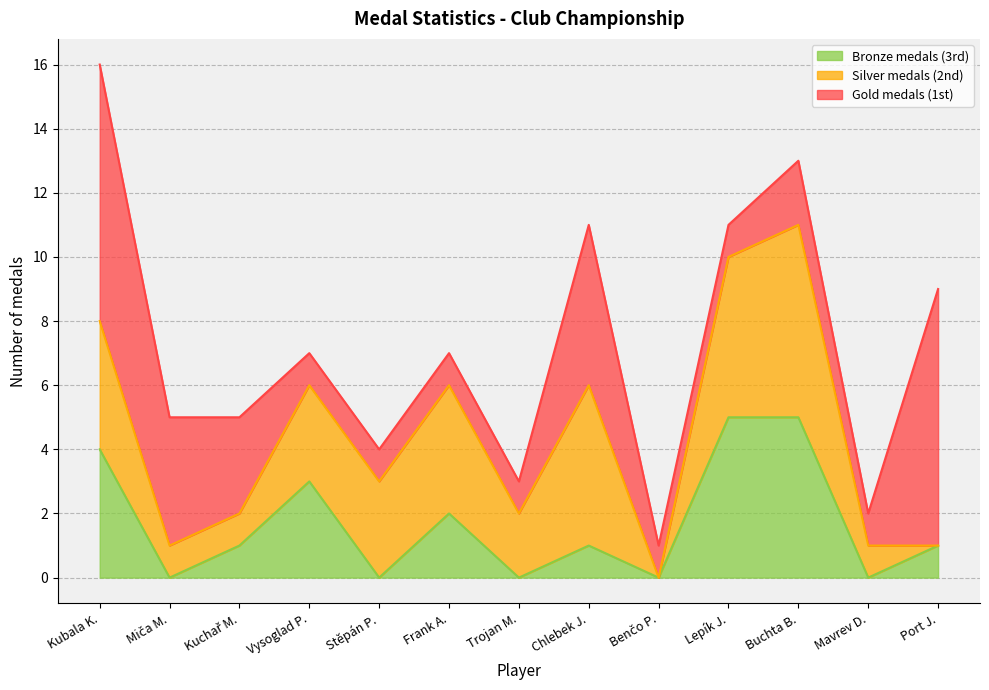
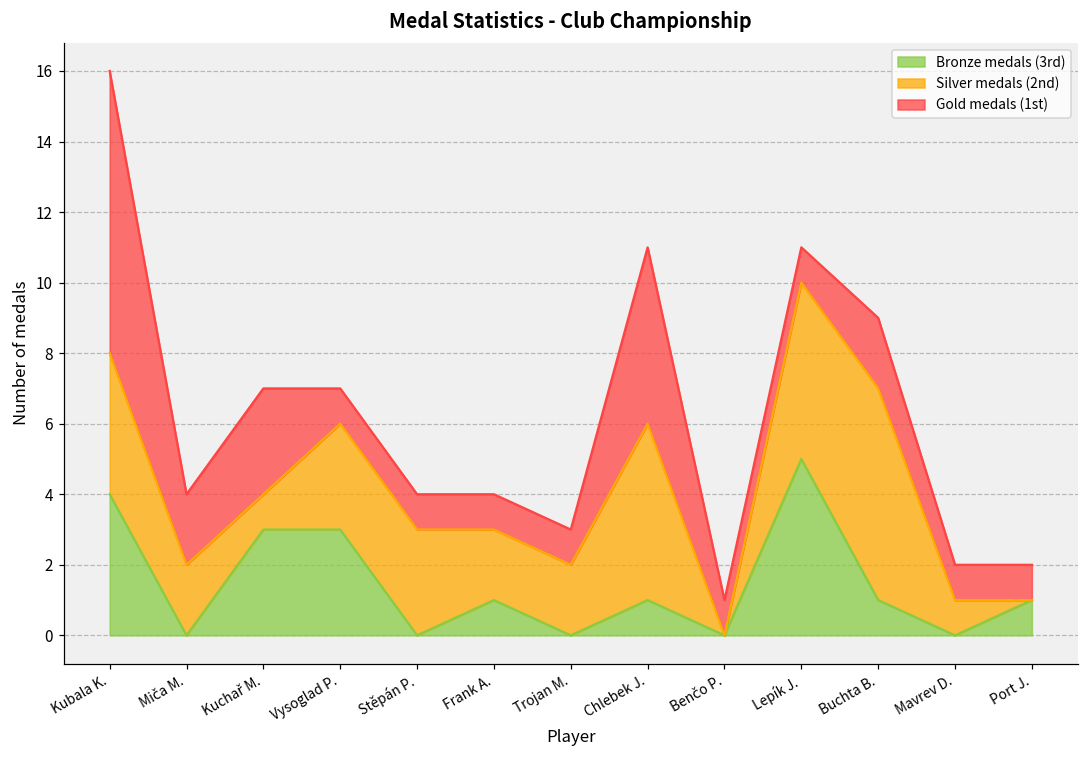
Silver medals (2nd), Miča M.: 1 -> 2
Gold medals (1st), Miča M.: 4 -> 2
Bronze medals (3rd), Kuchař M.: 1 -> 3
Bronze medals (3rd), Frank A.: 2 -> 1
Silver medals (2nd), Frank A.: 4 -> 2
Bronze medals (3rd), Buchta B.: 5 -> 1
Gold medals (1st), Port J.: 8 -> 1
